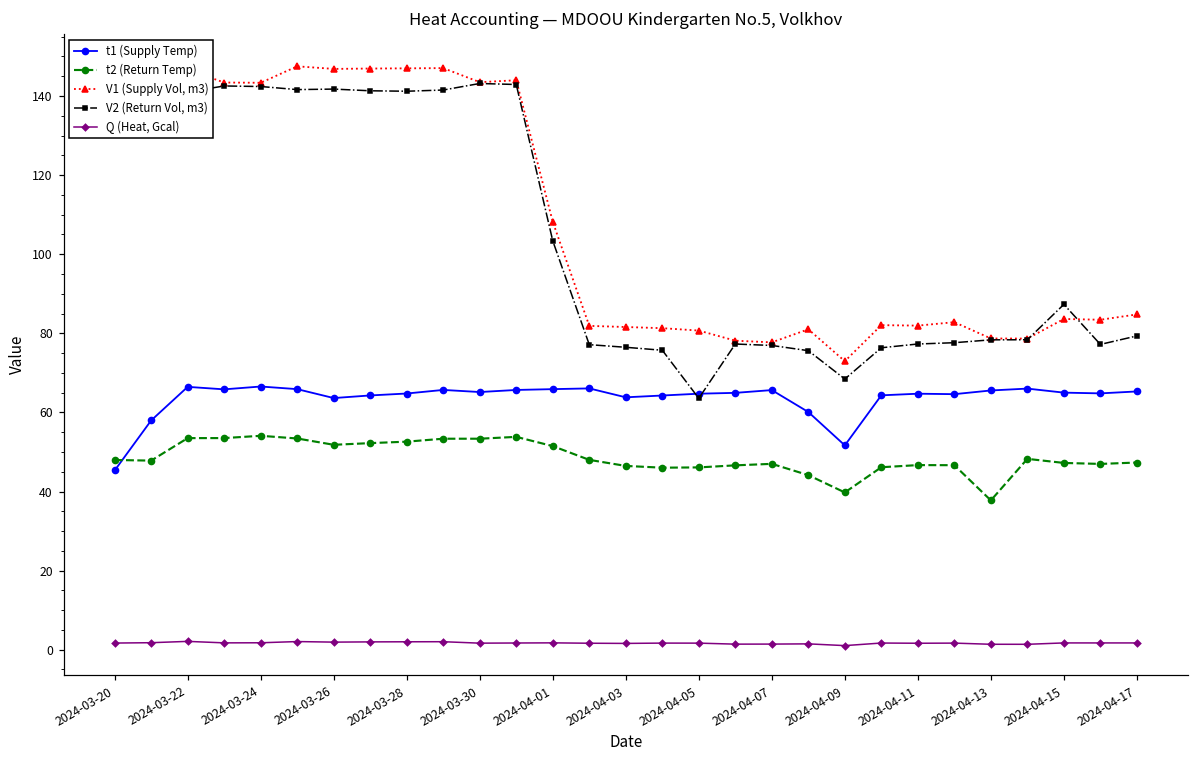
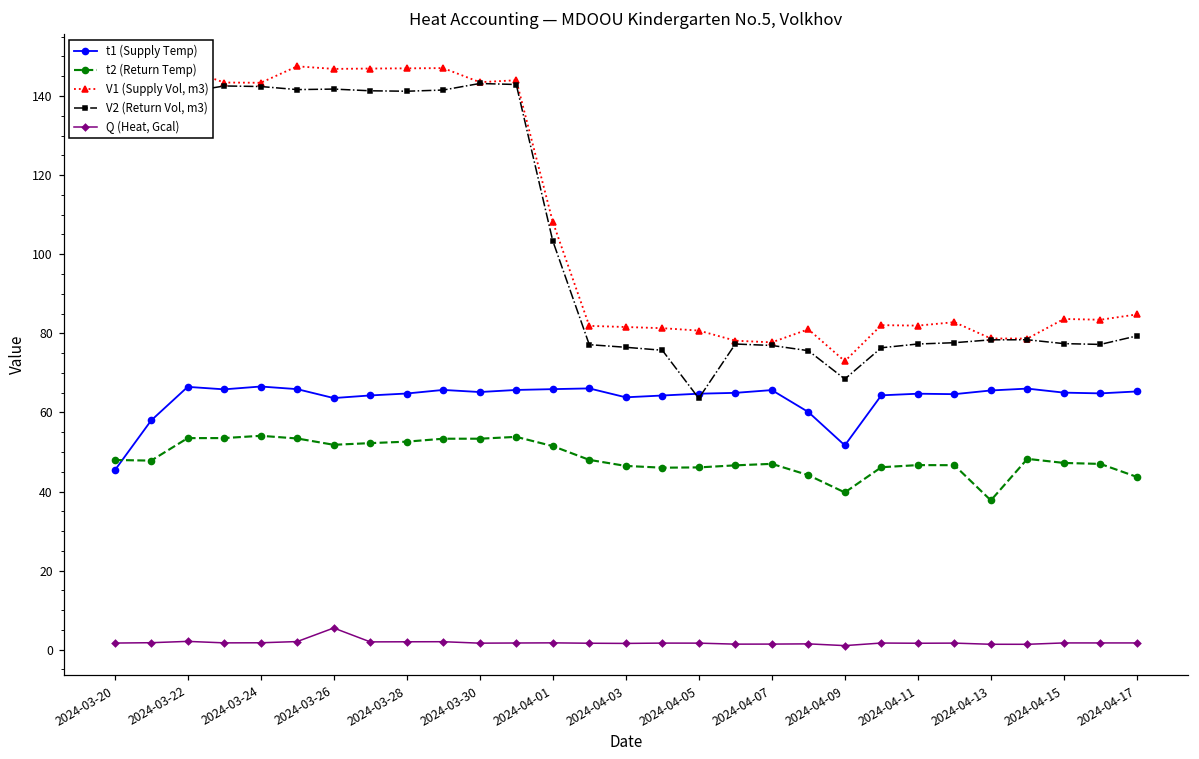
Q (Heat, Gcal), 2024-03-26: 2 -> 5
V2 (Return Vol, m3), 2024-04-15: 87 -> 77
t2 (Return Temp), 2024-04-17: 47 -> 44
